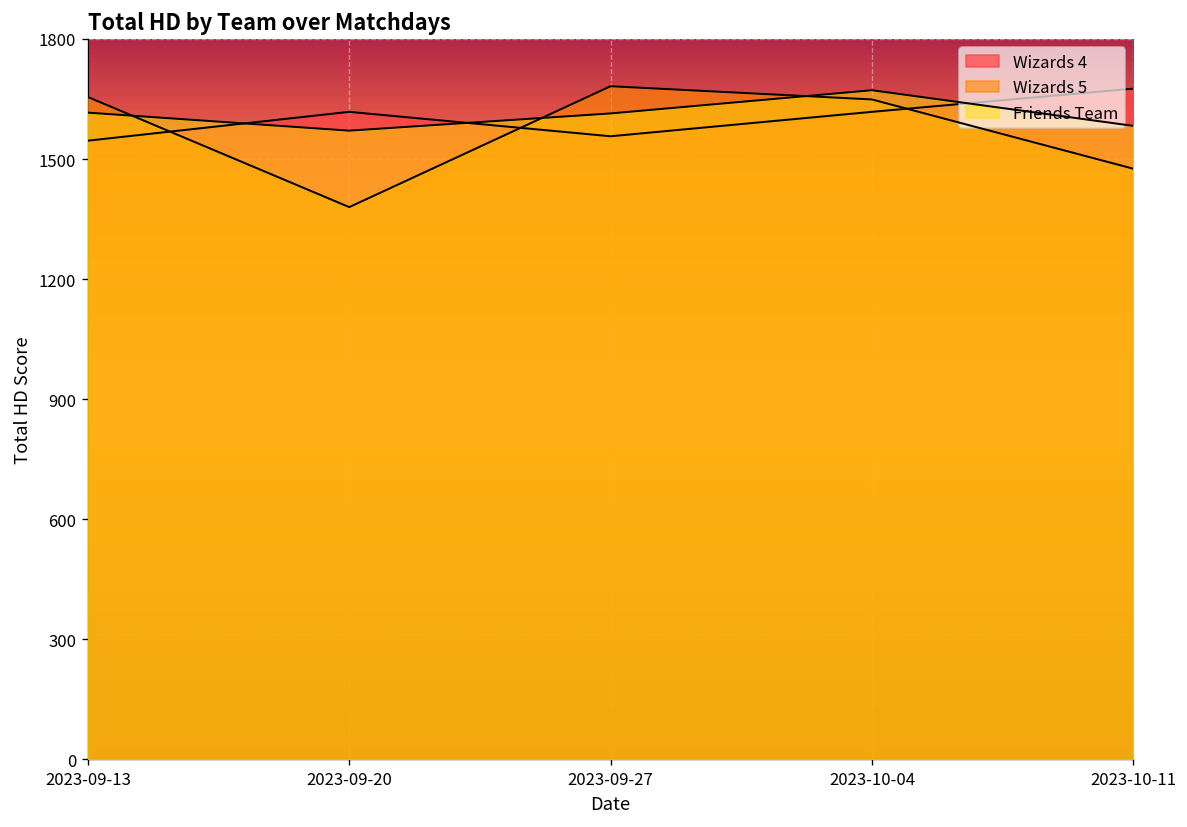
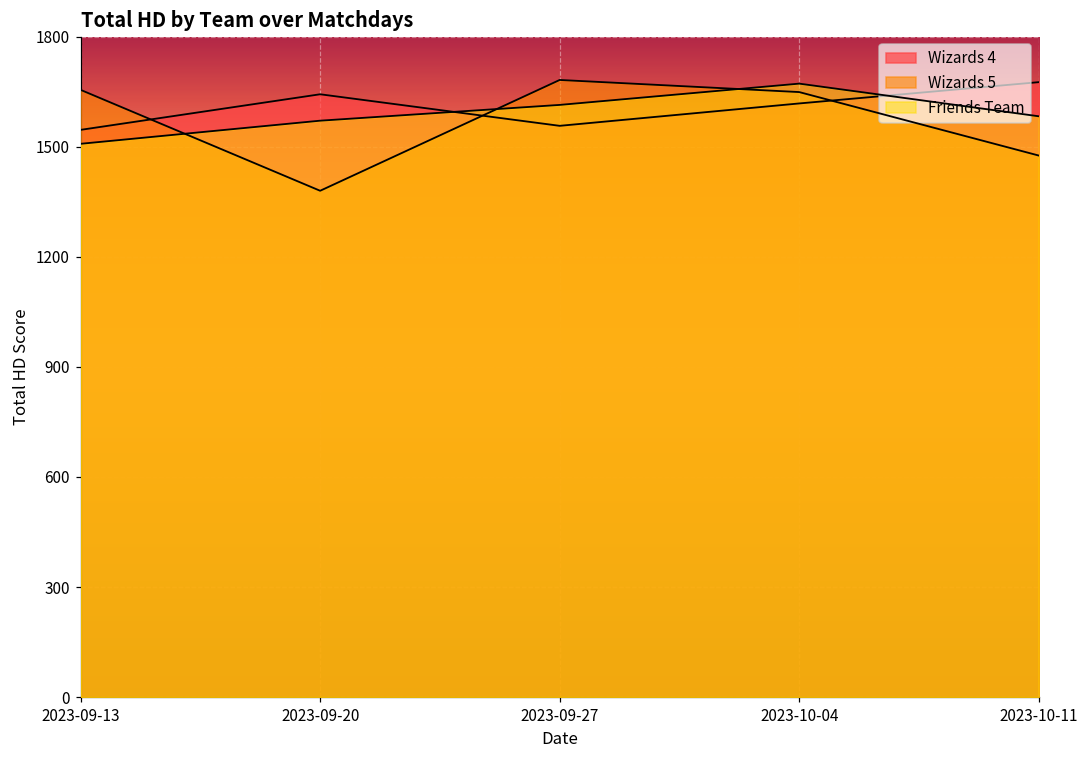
Friends Team, 2023-09-13: 1620 -> 1510
Wizards 4, 2023-09-20: 1620 -> 1640
